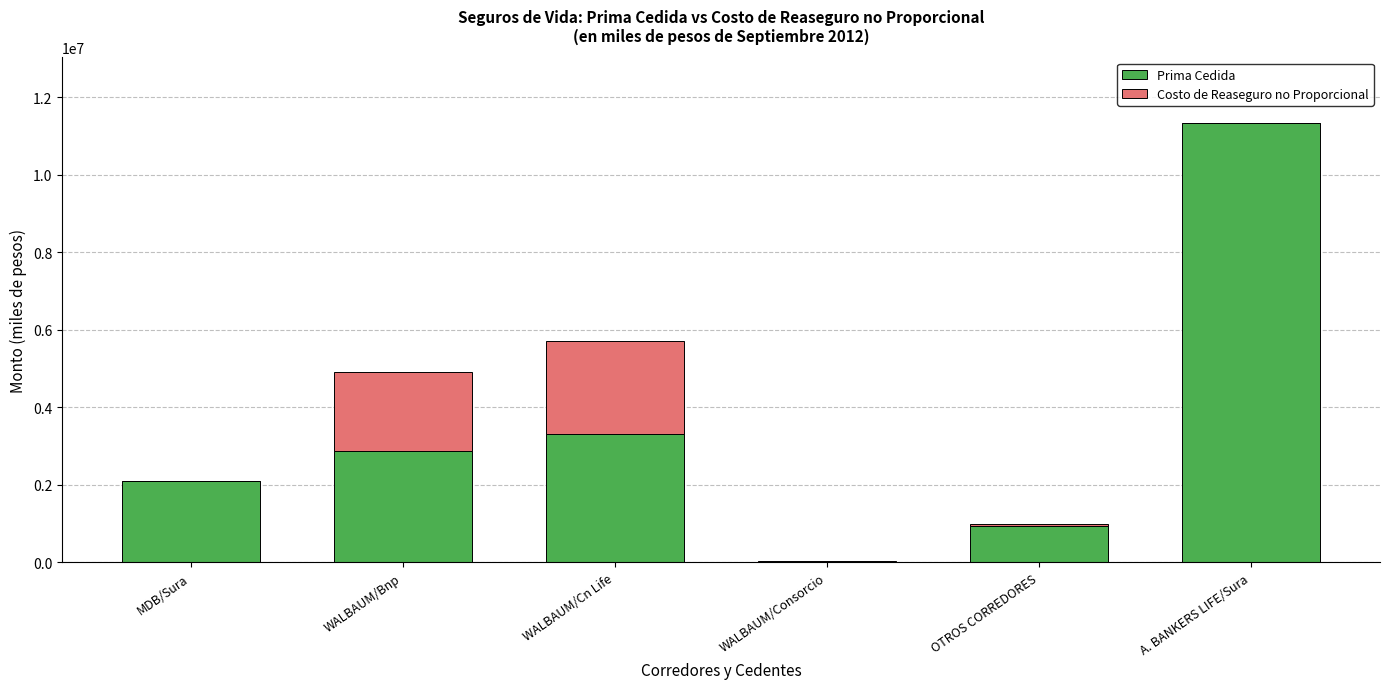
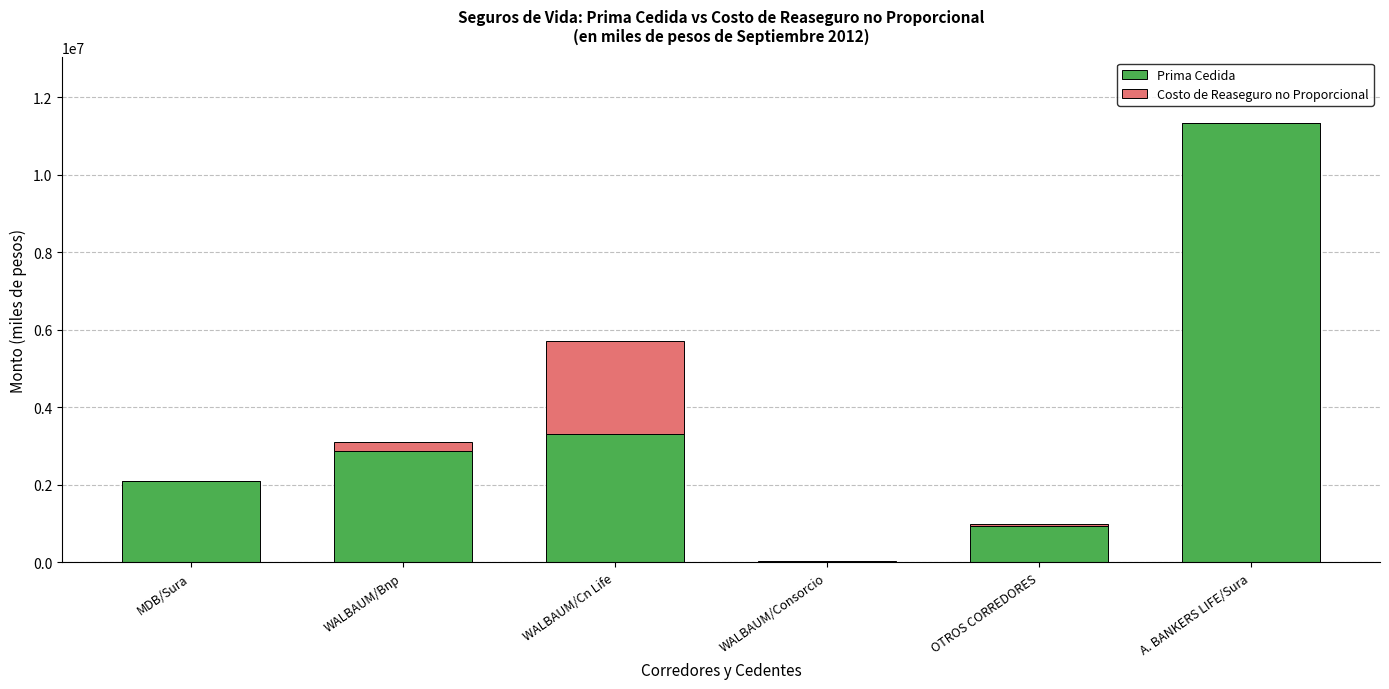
Costo de Reaseguro no Proporcional, WALBAUM/Bnp: 2000000 -> 200000
